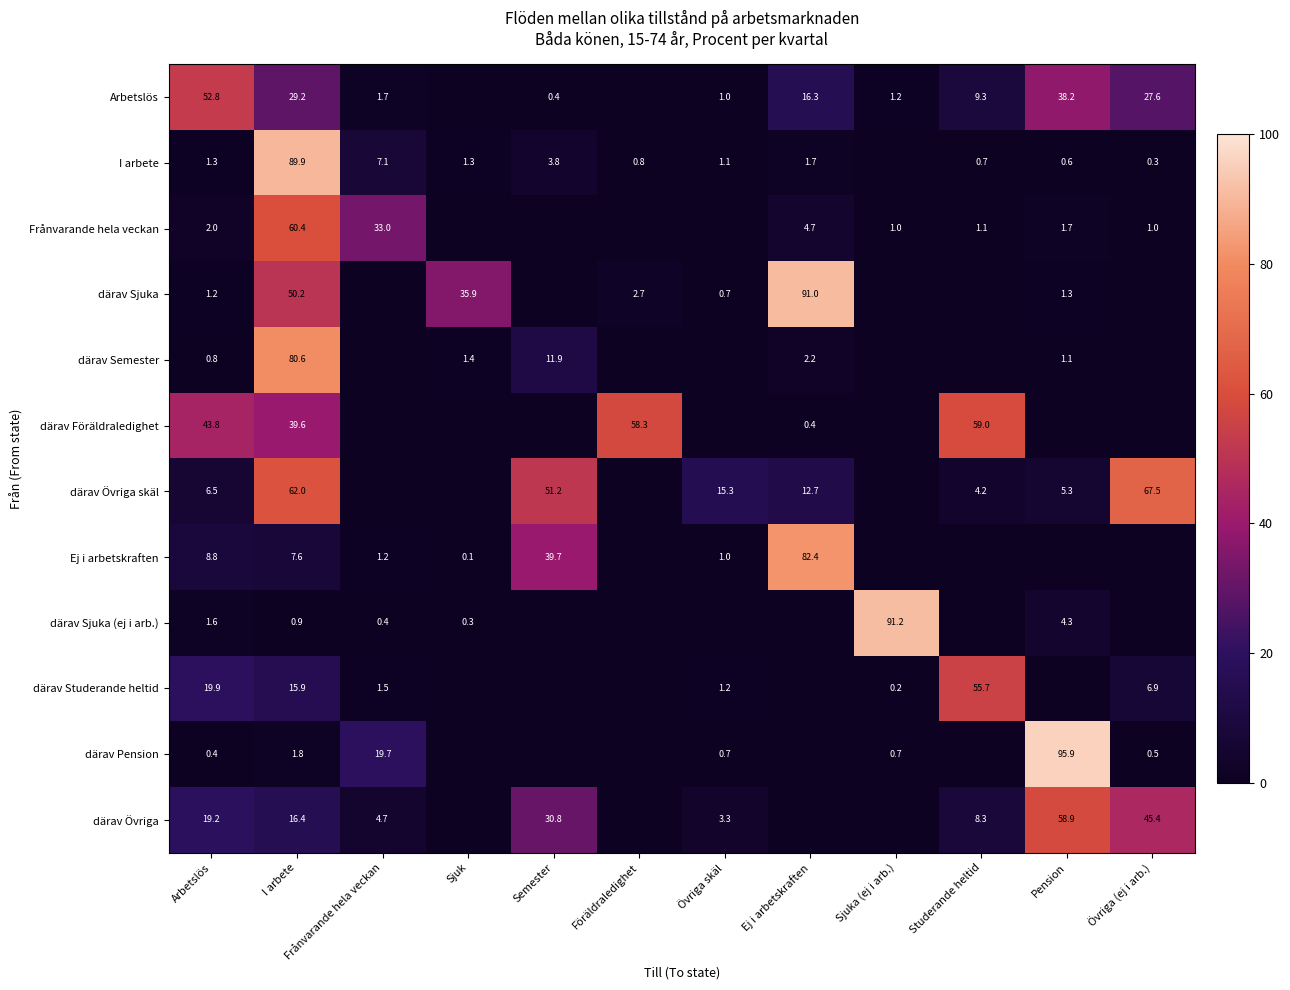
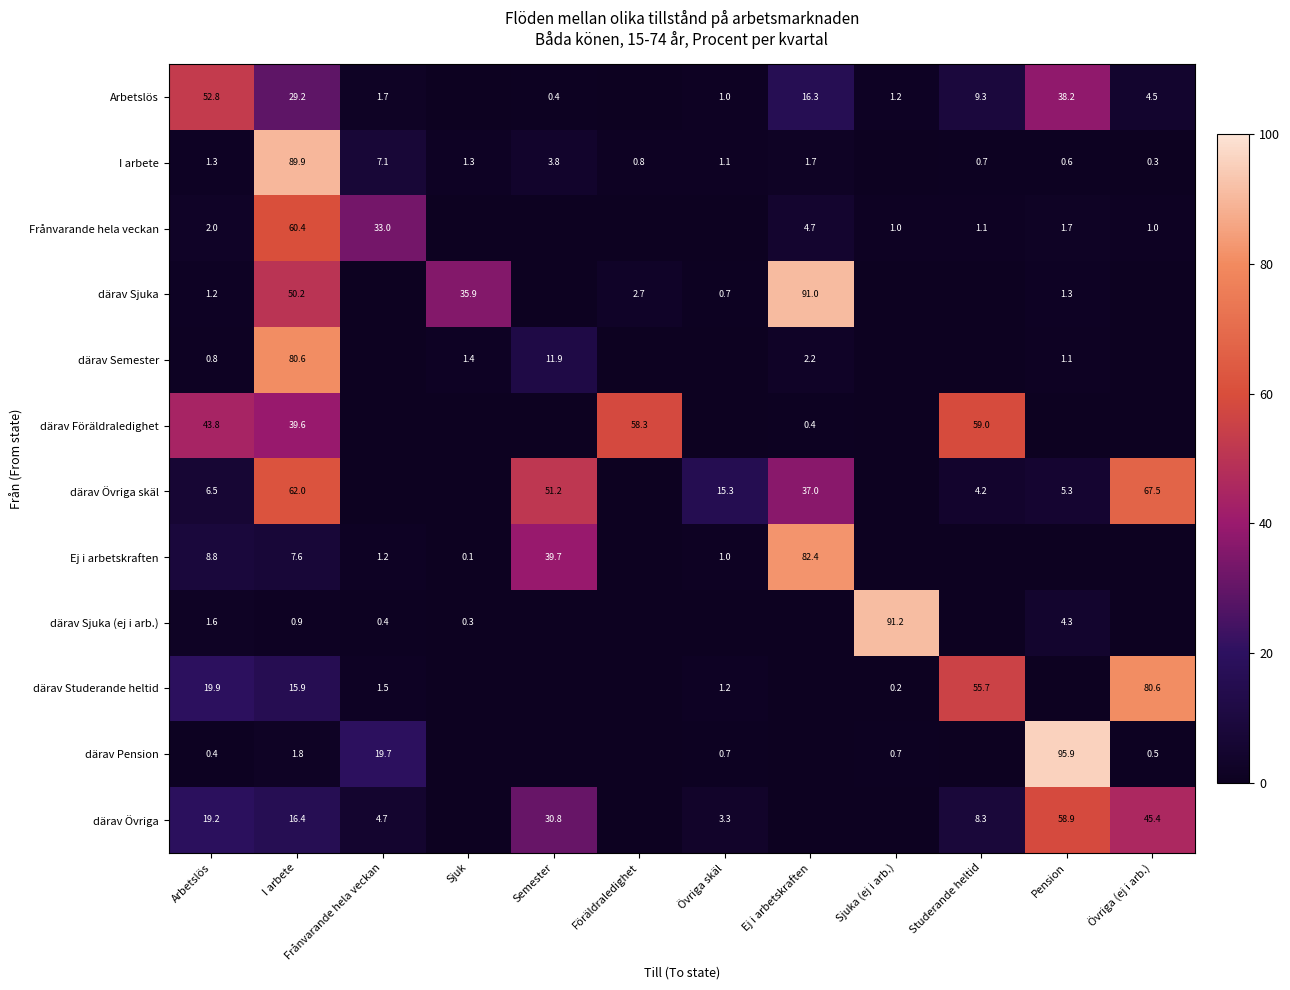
Arbetslös, Övriga (ej i arb.): 27.6 -> 4.5
därav Övriga skäl, Ej i arbetskraften: 12.7 -> 37.0
därav Studerande heltid, Övriga (ej i arb.): 6.9 -> 80.6
